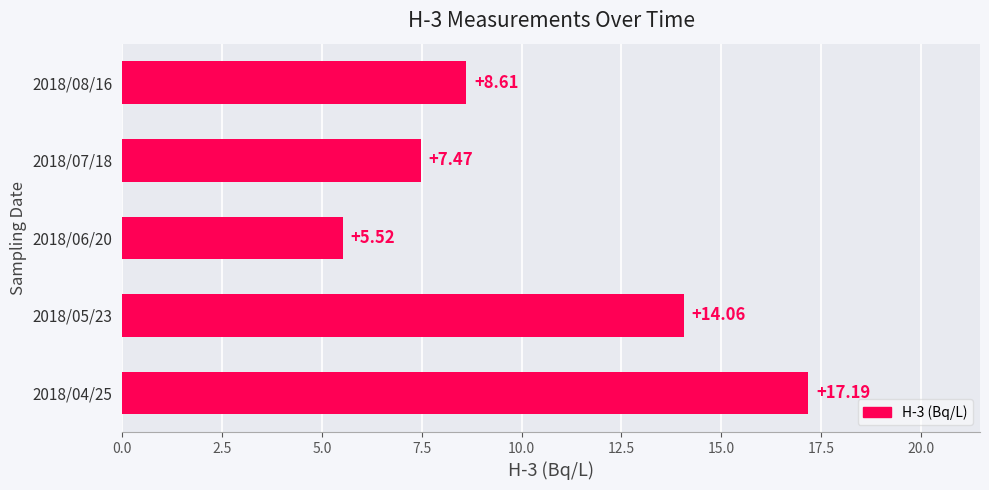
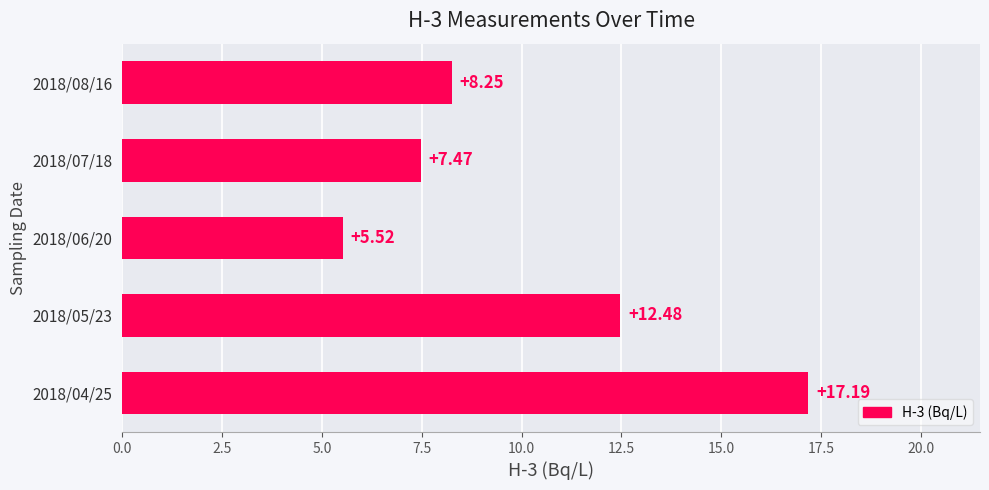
2018/08/16: +8.61 -> +8.25
2018/05/23: +14.06 -> +12.48
